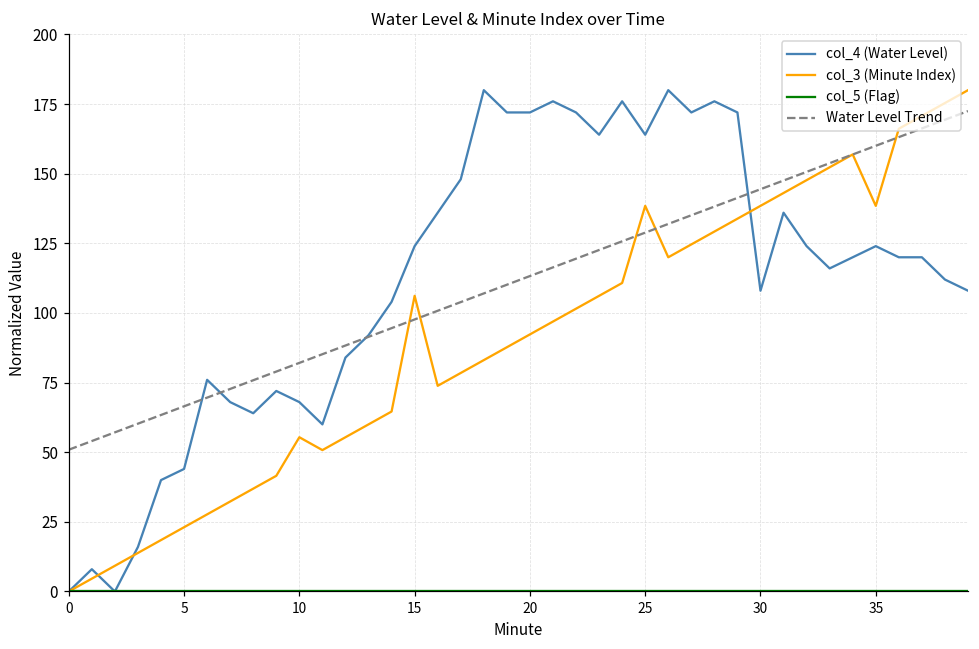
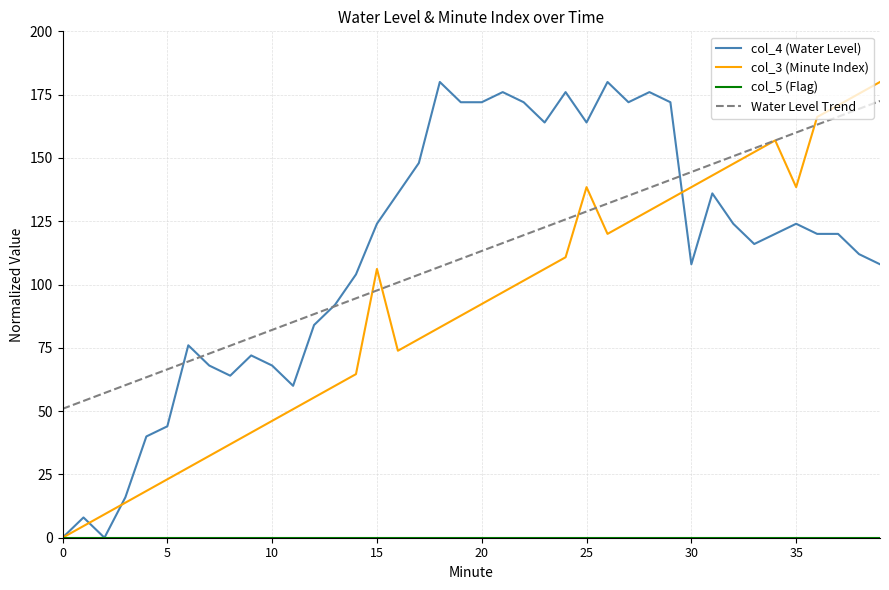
col_3 (Minute Index), 10: 55 -> 46
